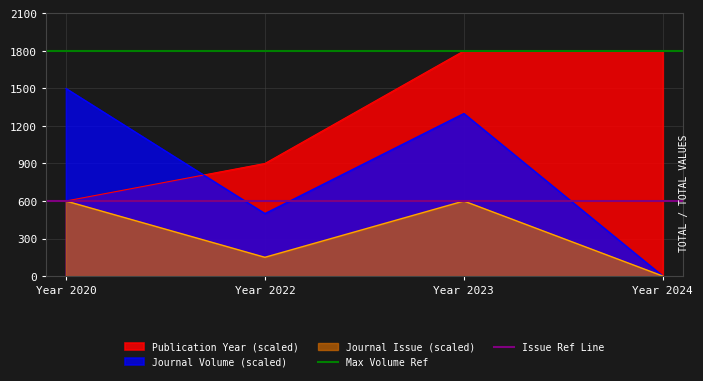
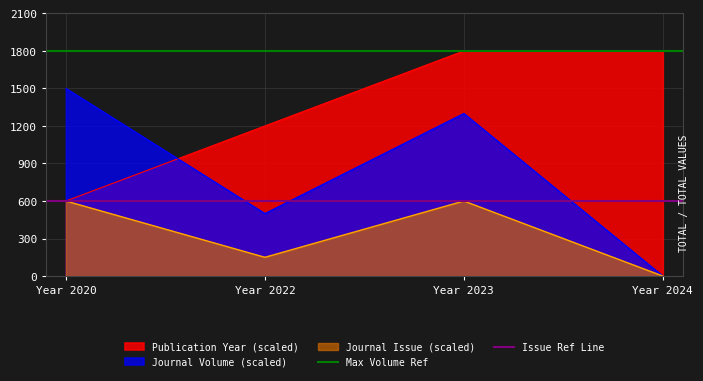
Publication Year (scaled), Year 2022: 900 -> 1200
